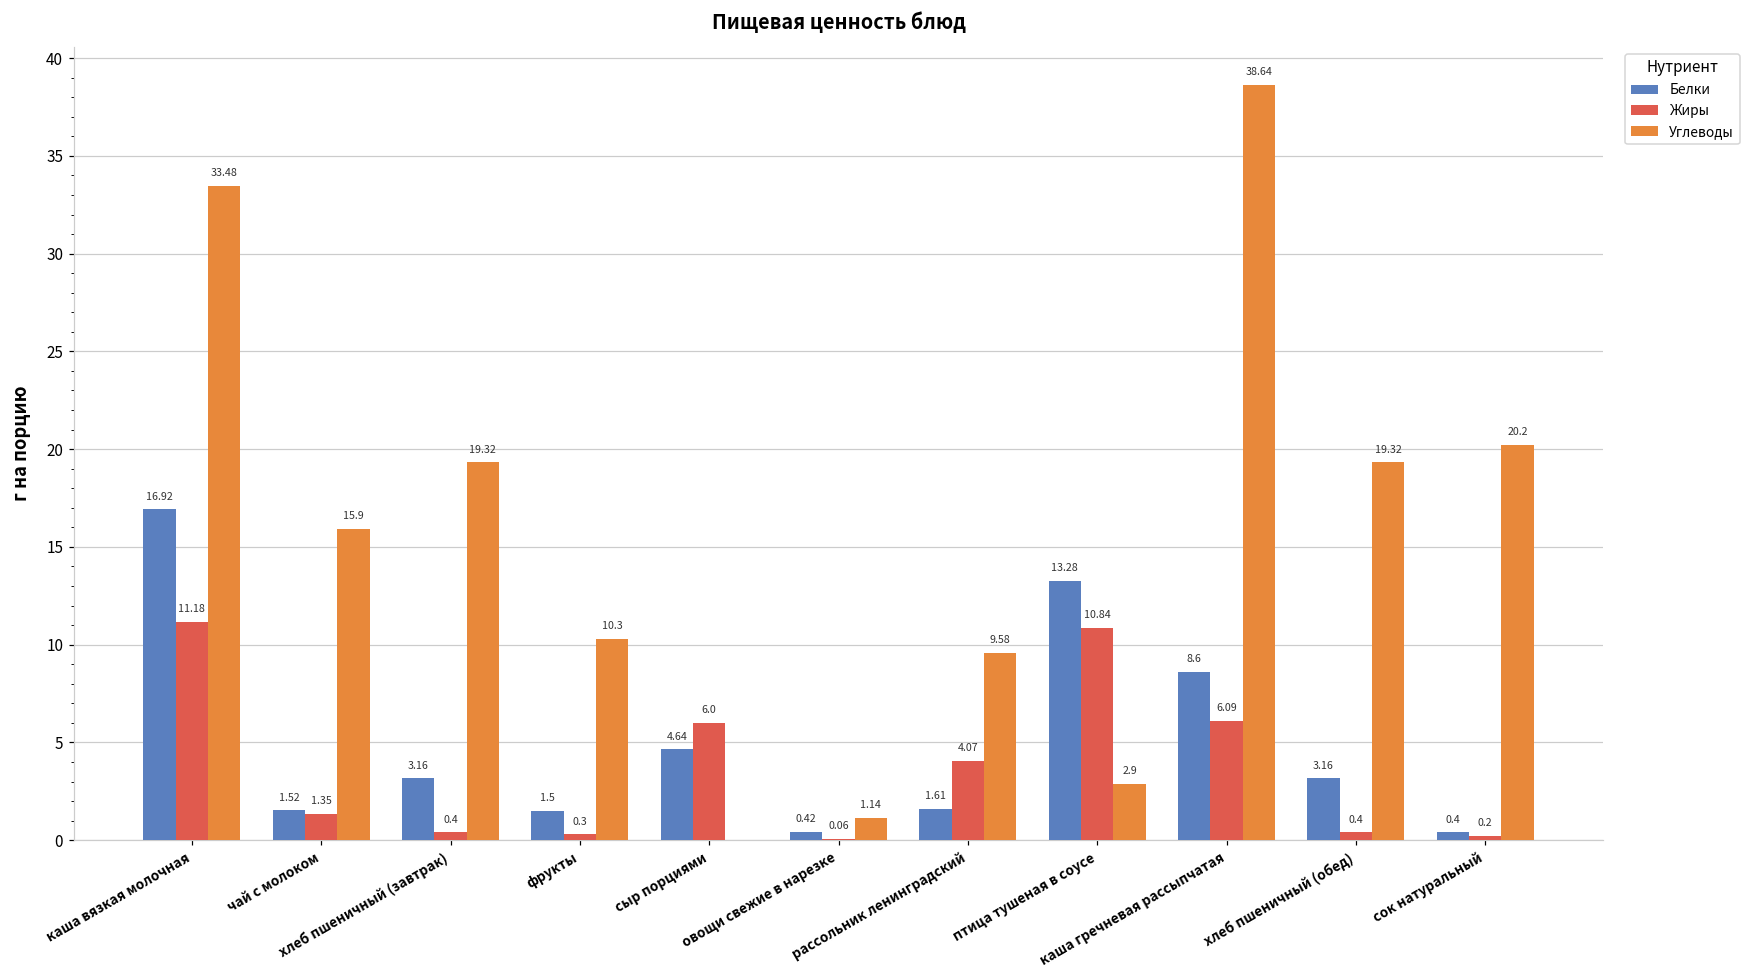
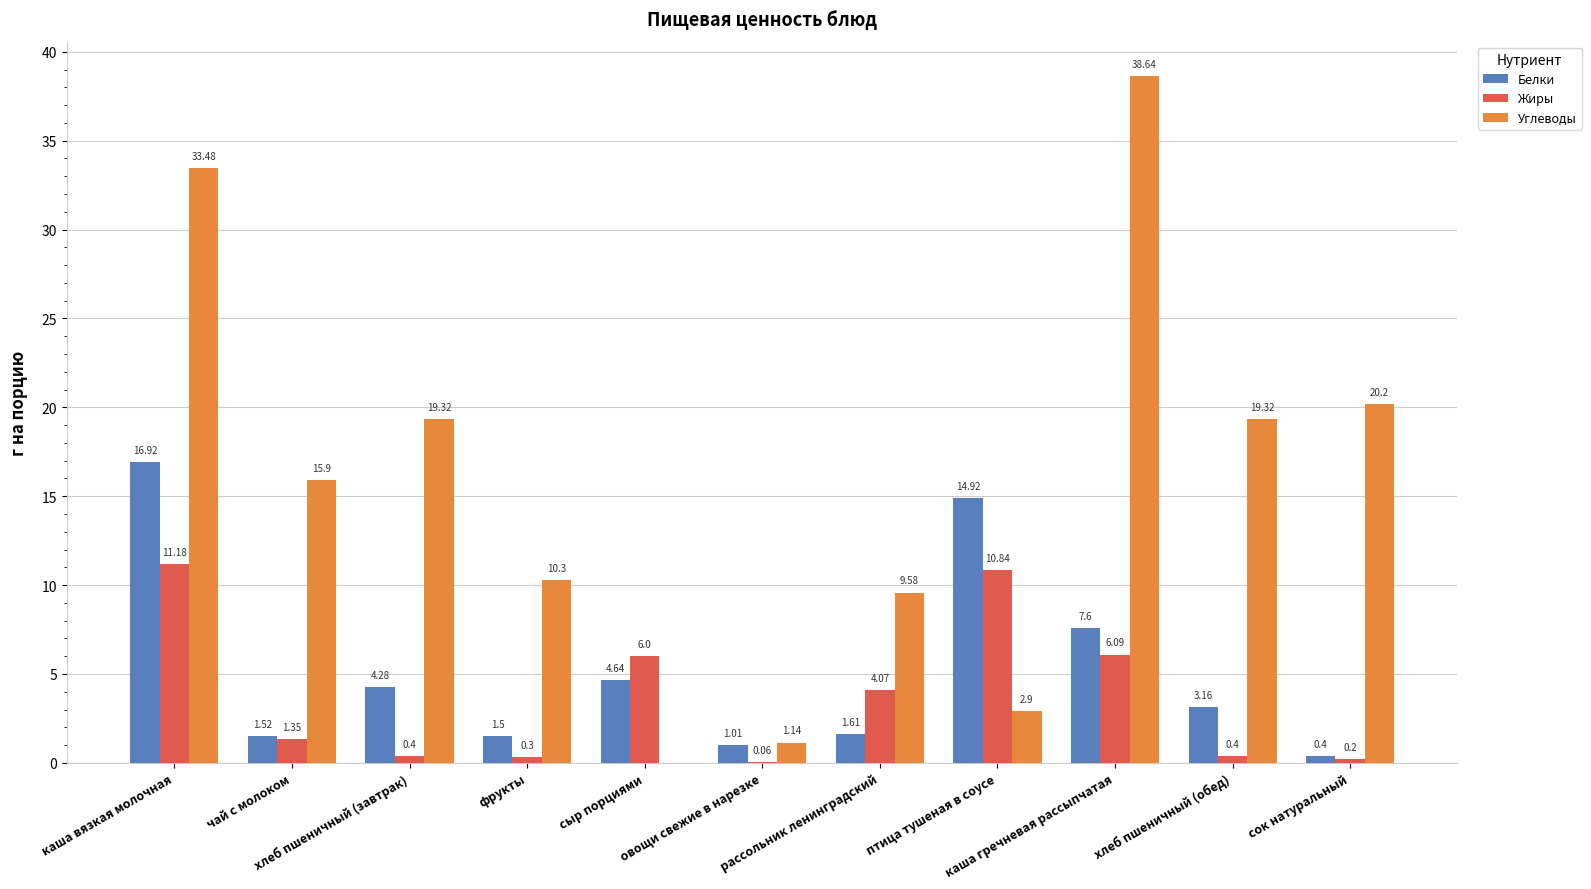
Белки, хлеб пшеничный (завтрак): 3.16 -> 4.28
Белки, овощи свежие в нарезке: 0.42 -> 1.01
Белки, птица тушеная в соусе: 13.28 -> 14.92
Белки, каша гречневая рассыпчатая: 8.6 -> 7.6
